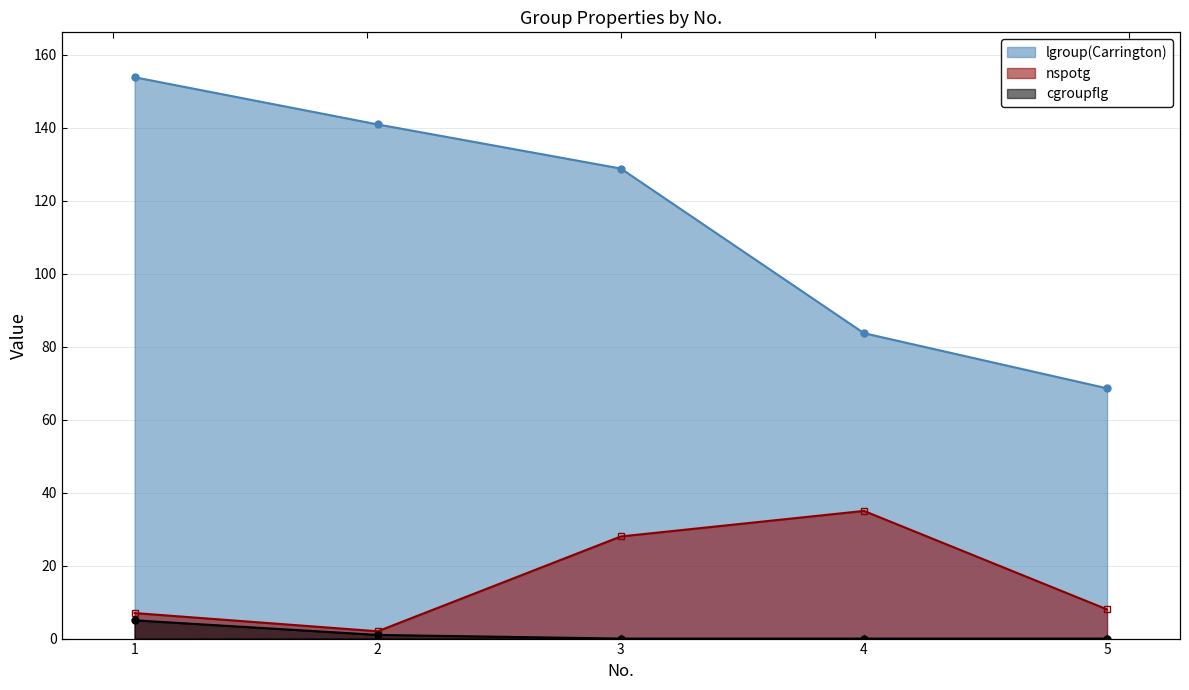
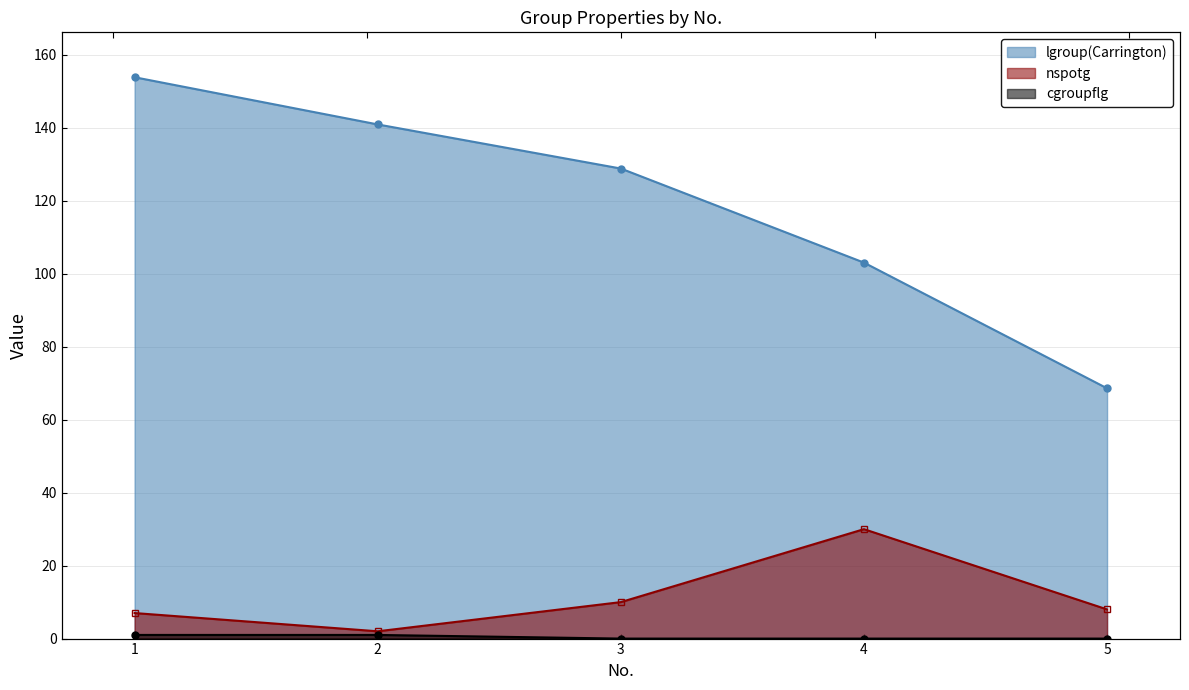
cgroupflg, 1: 5 -> 1
nspotg, 3: 28 -> 10
lgroup(Carrington), 4: 84 -> 103
nspotg, 4: 35 -> 30
